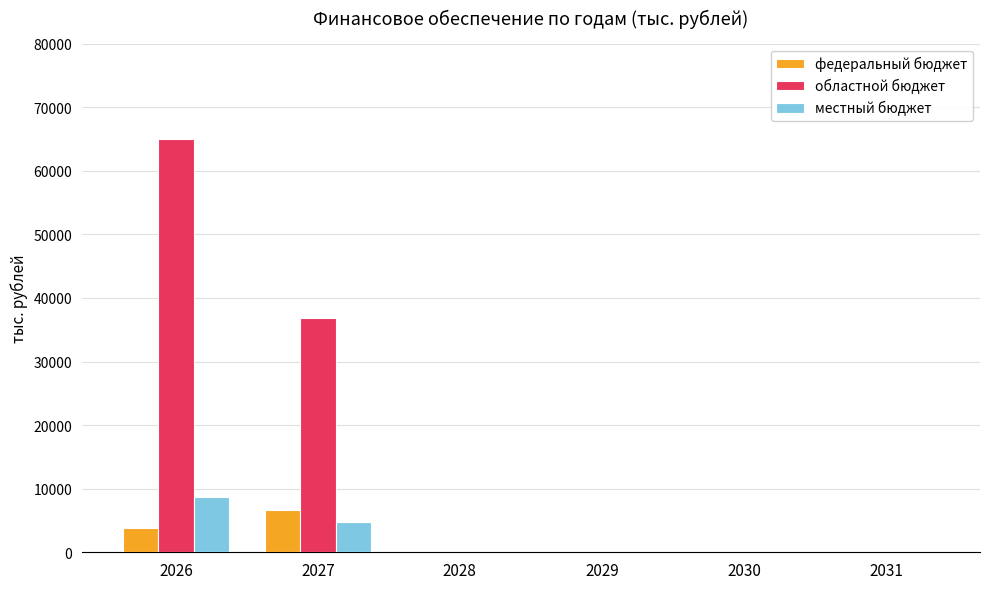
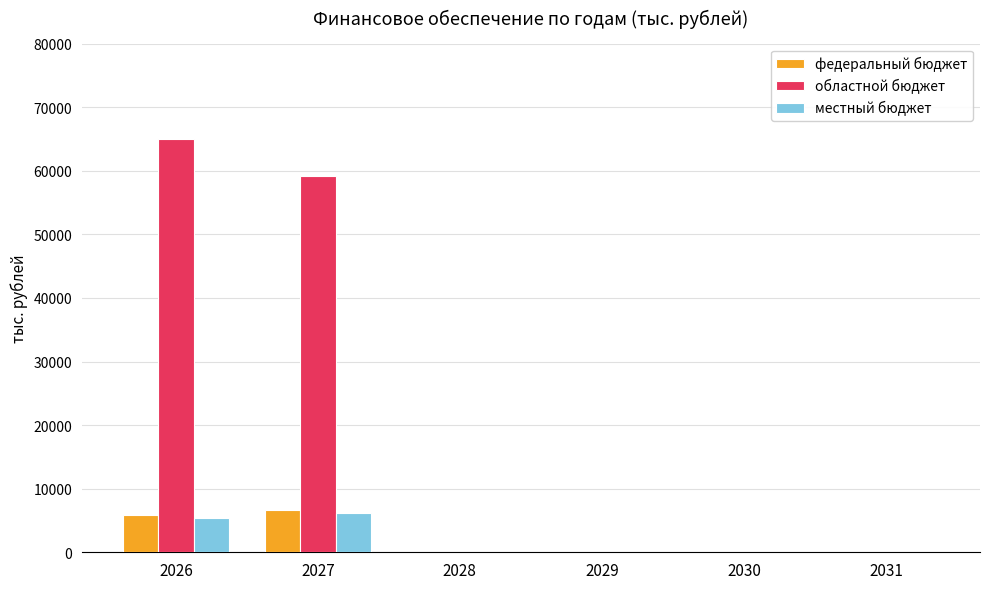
федеральный бюджет, 2026: 4000 -> 6000
местный бюджет, 2026: 9000 -> 5000
областной бюджет, 2027: 37000 -> 59000
местный бюджет, 2027: 5000 -> 6000
